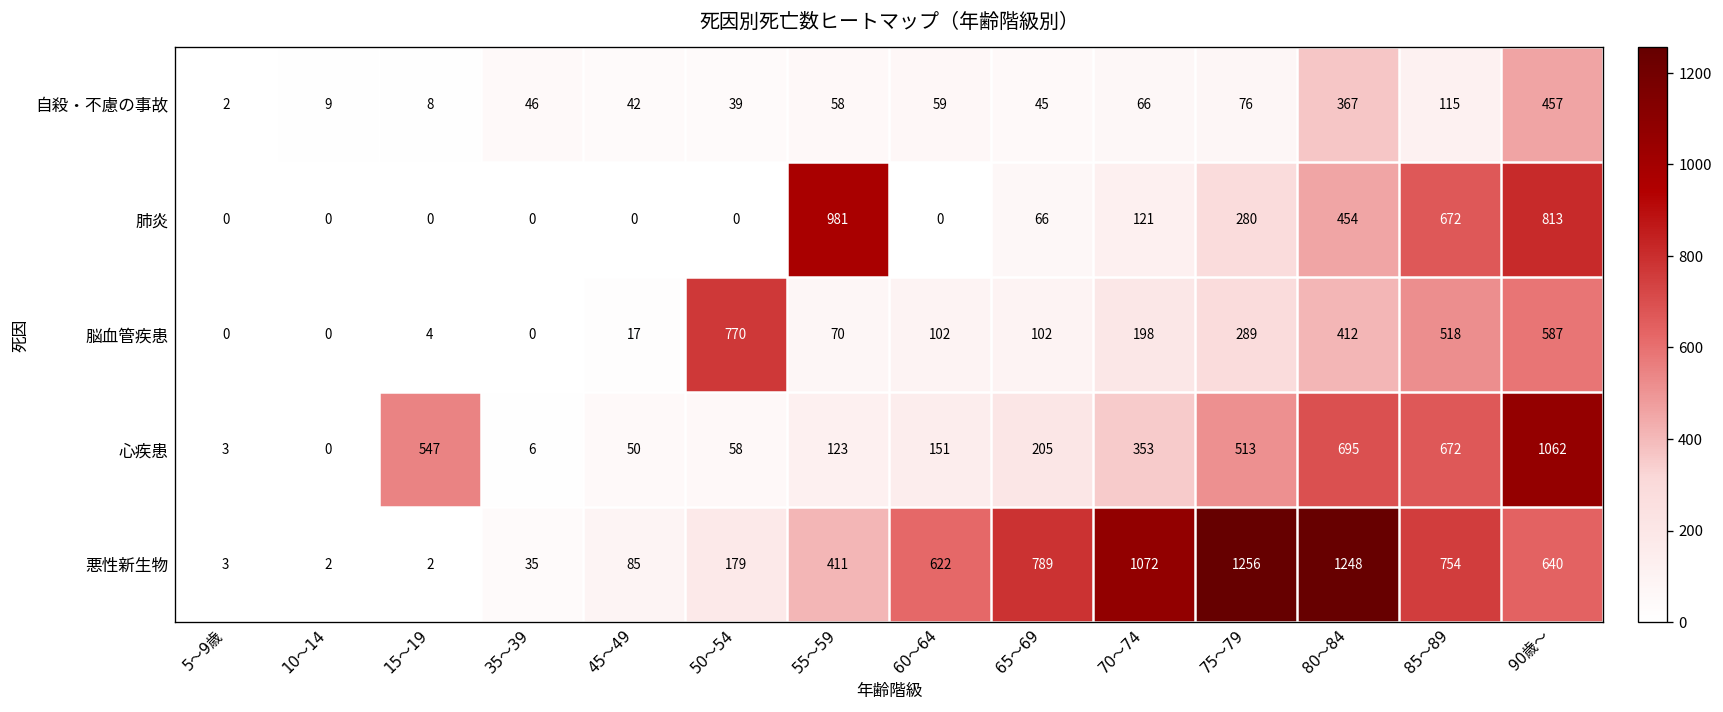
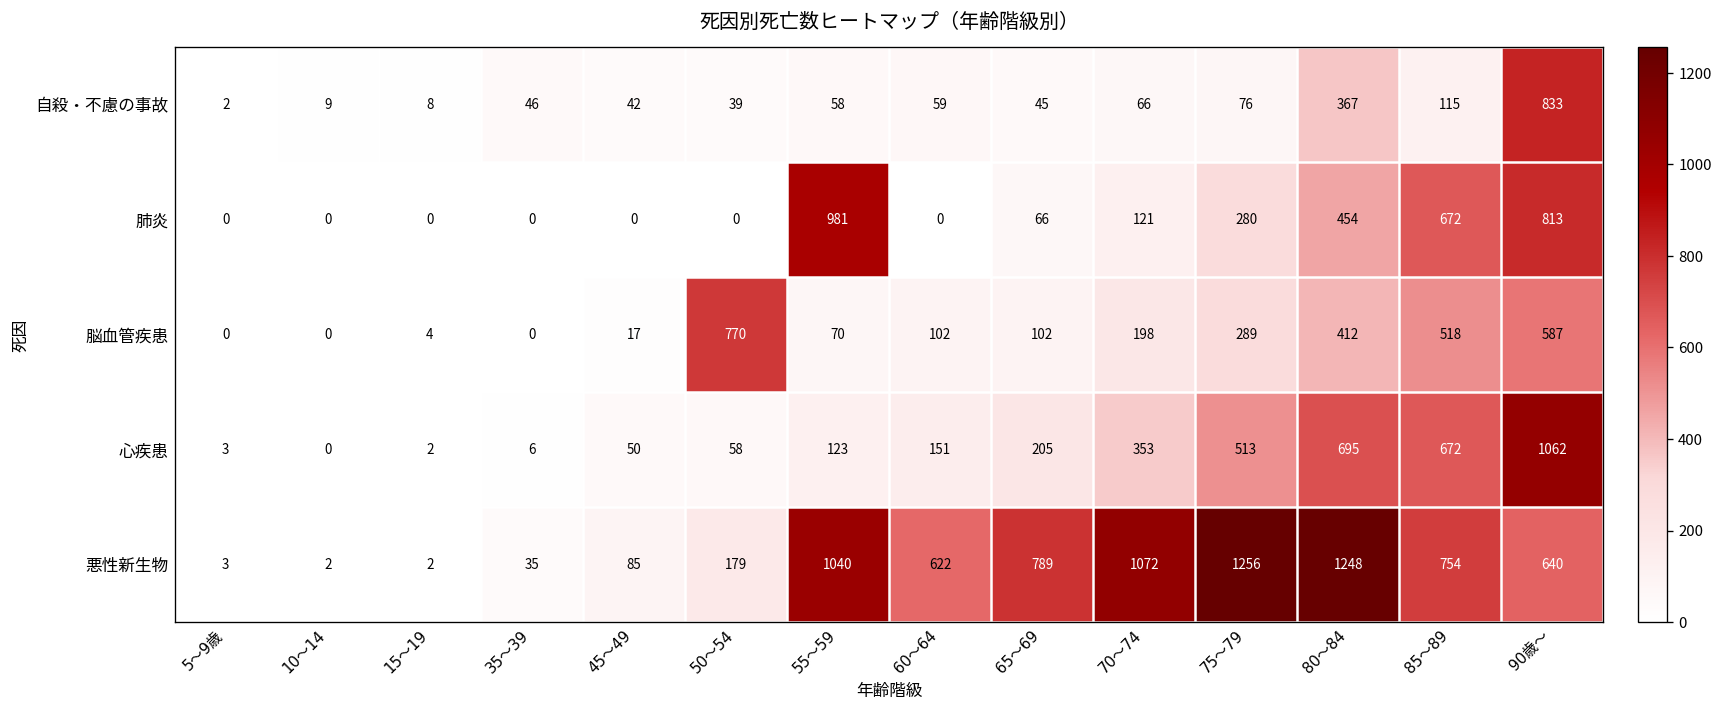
自殺・不慮の事故, 90歳～: 457 -> 833
心疾患, 15～19: 547 -> 2
悪性新生物, 55～59: 411 -> 1040
